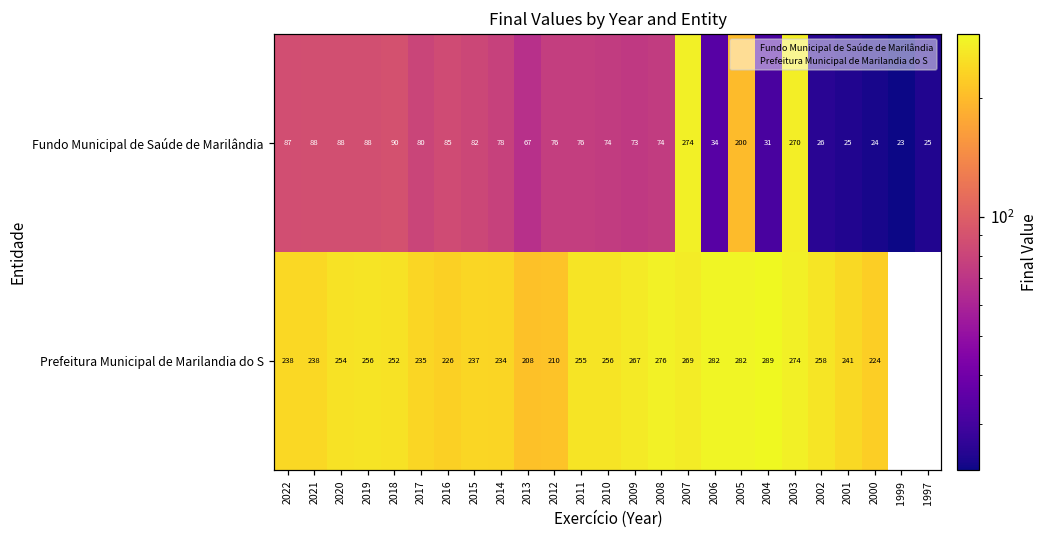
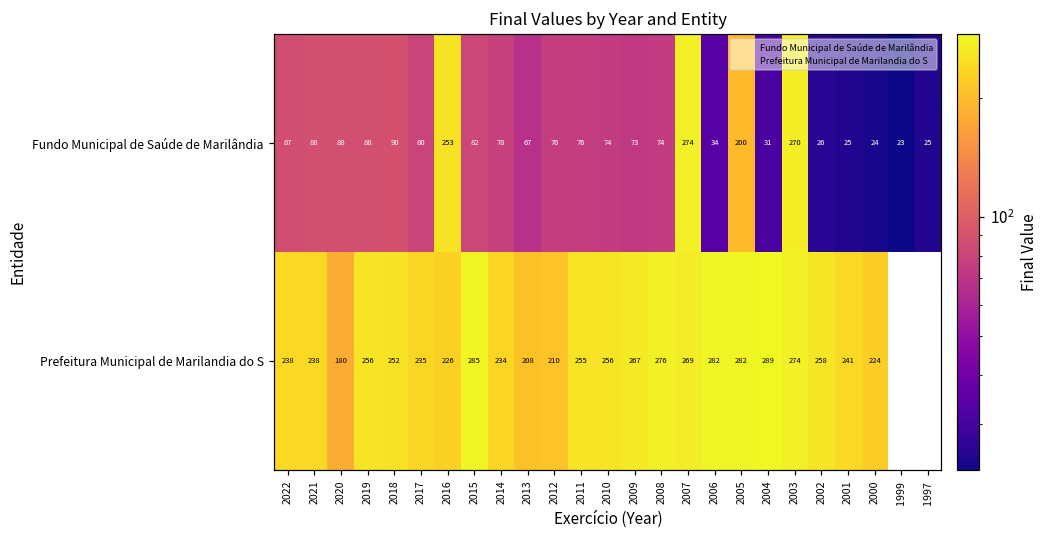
Fundo Municipal de Saúde de Marilândia, 2016: 85 -> 253
Prefeitura Municipal de Marilandia do S, 2020: 254 -> 180
Prefeitura Municipal de Marilandia do S, 2015: 237 -> 285
